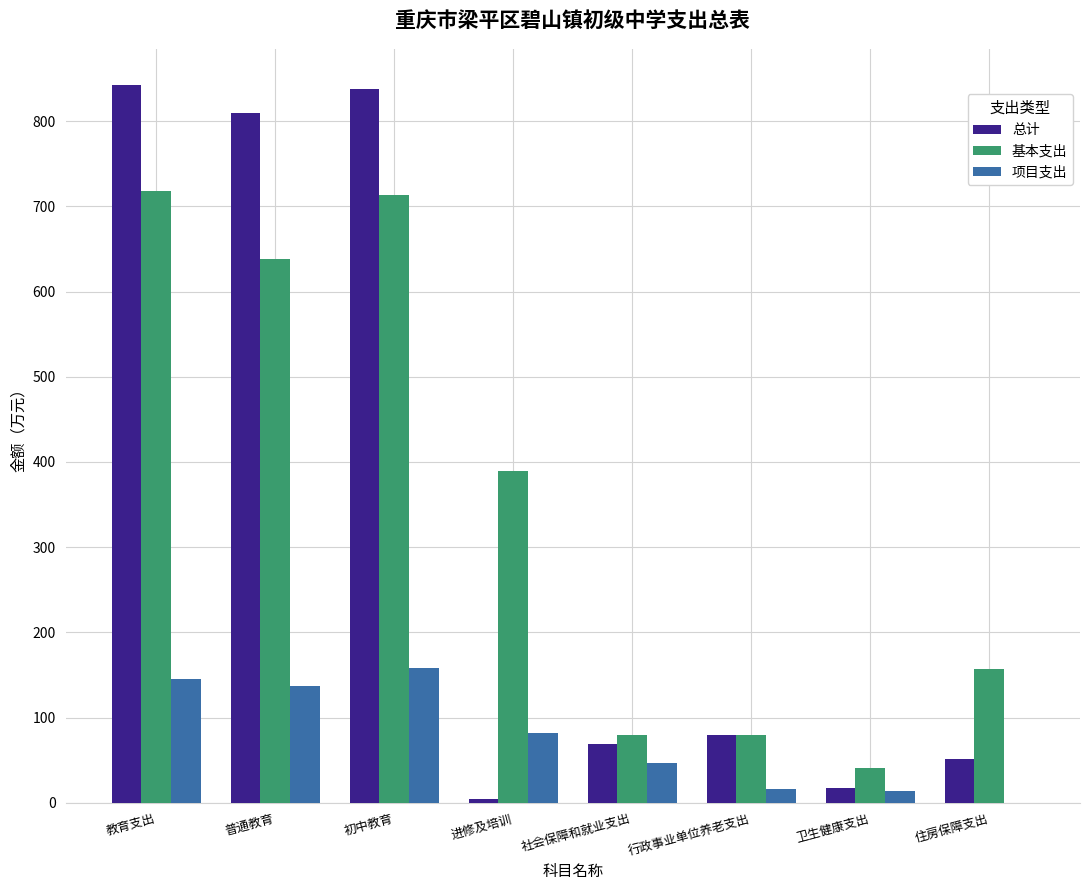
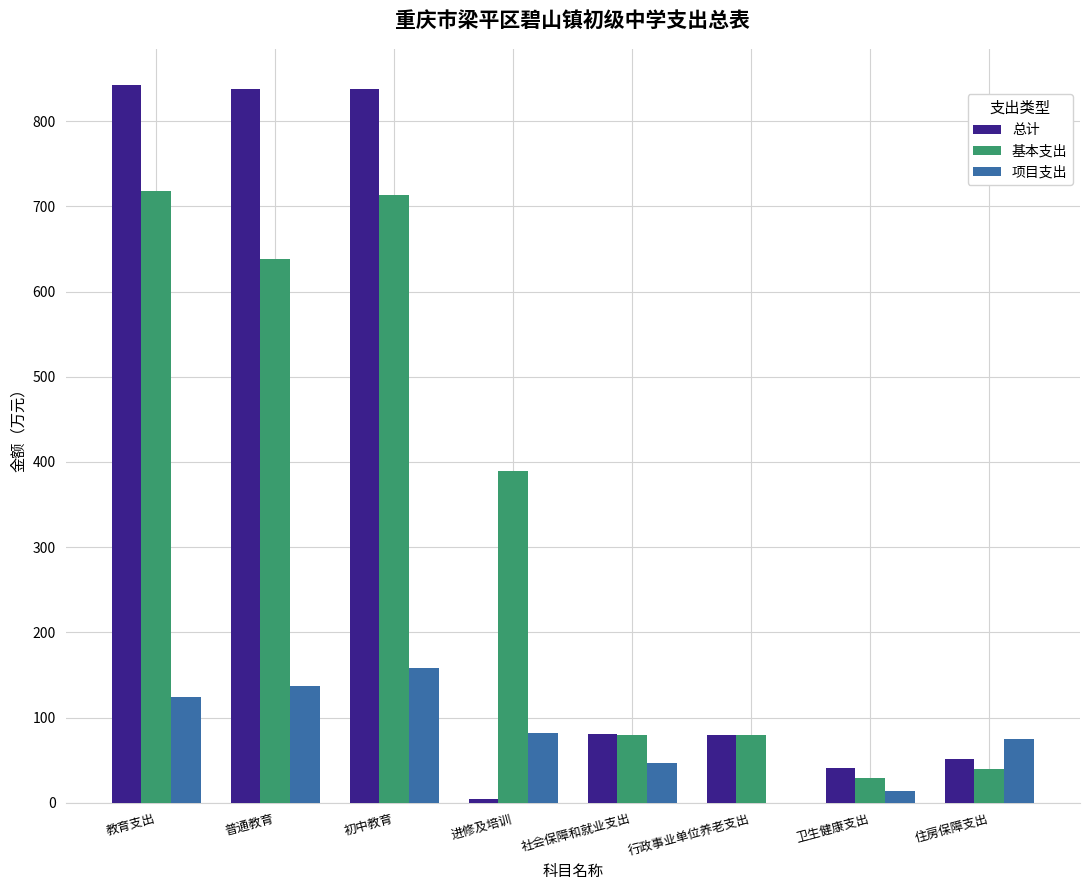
项目支出, 教育支出: 150 -> 120
总计, 普通教育: 810 -> 840
总计, 社会保障和就业支出: 70 -> 80
项目支出, 行政事业单位养老支出: 20 -> 0
总计, 卫生健康支出: 20 -> 40
基本支出, 卫生健康支出: 40 -> 30
基本支出, 住房保障支出: 160 -> 40
项目支出, 住房保障支出: 0 -> 70
